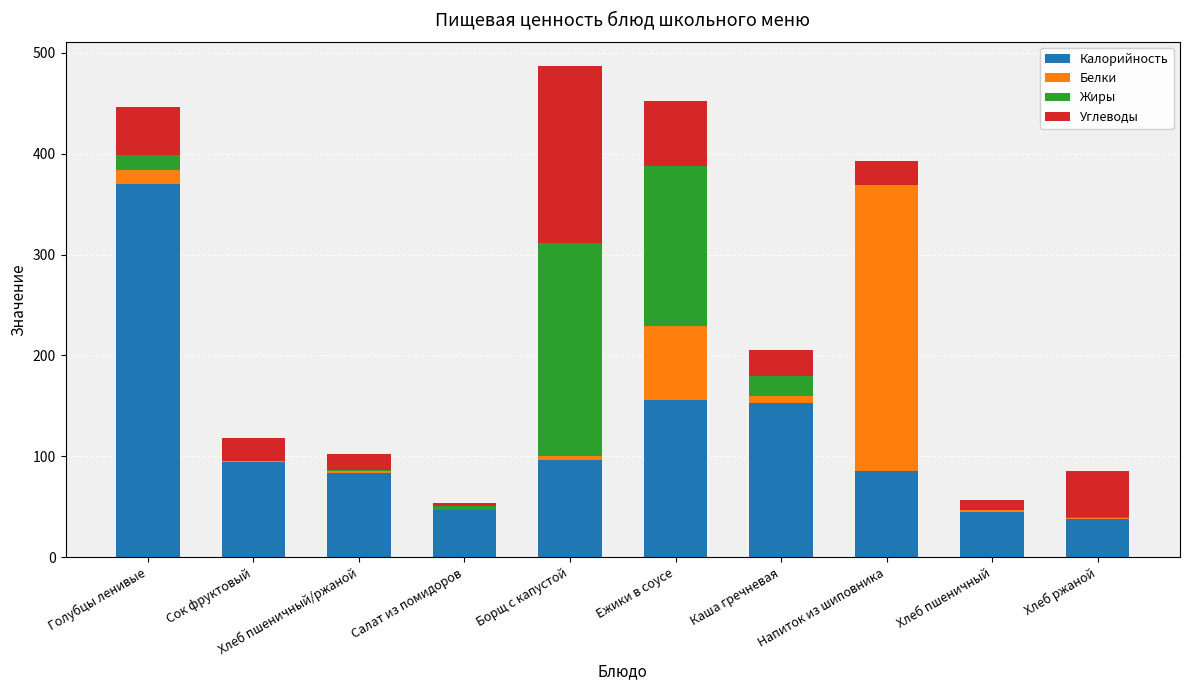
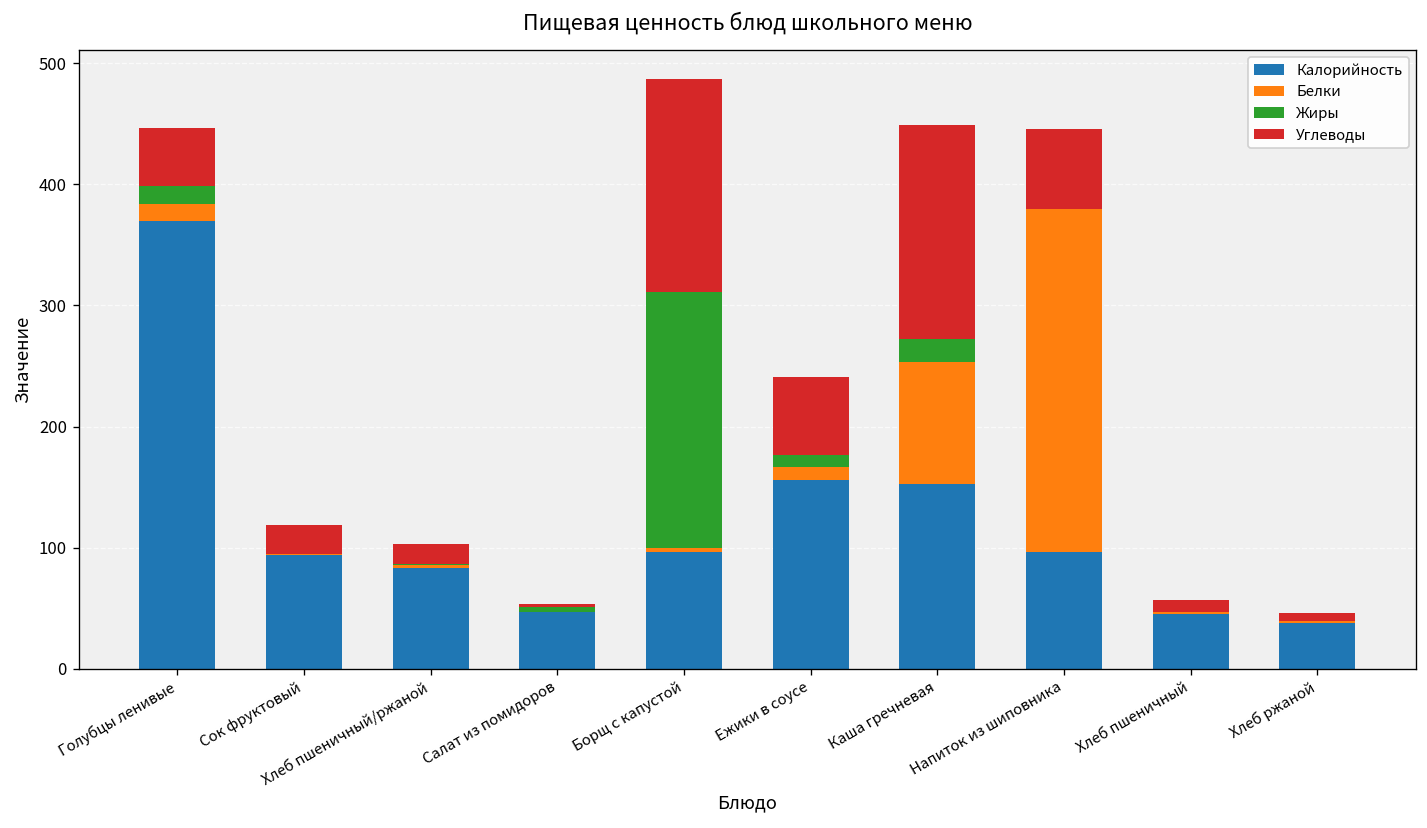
Белки, Ежики в соусе: 73 -> 11
Жиры, Ежики в соусе: 159 -> 10
Белки, Каша гречневая: 8 -> 101
Углеводы, Каша гречневая: 26 -> 177
Калорийность, Напиток из шиповника: 86 -> 97
Углеводы, Напиток из шиповника: 24 -> 66
Углеводы, Хлеб ржаной: 46 -> 6
